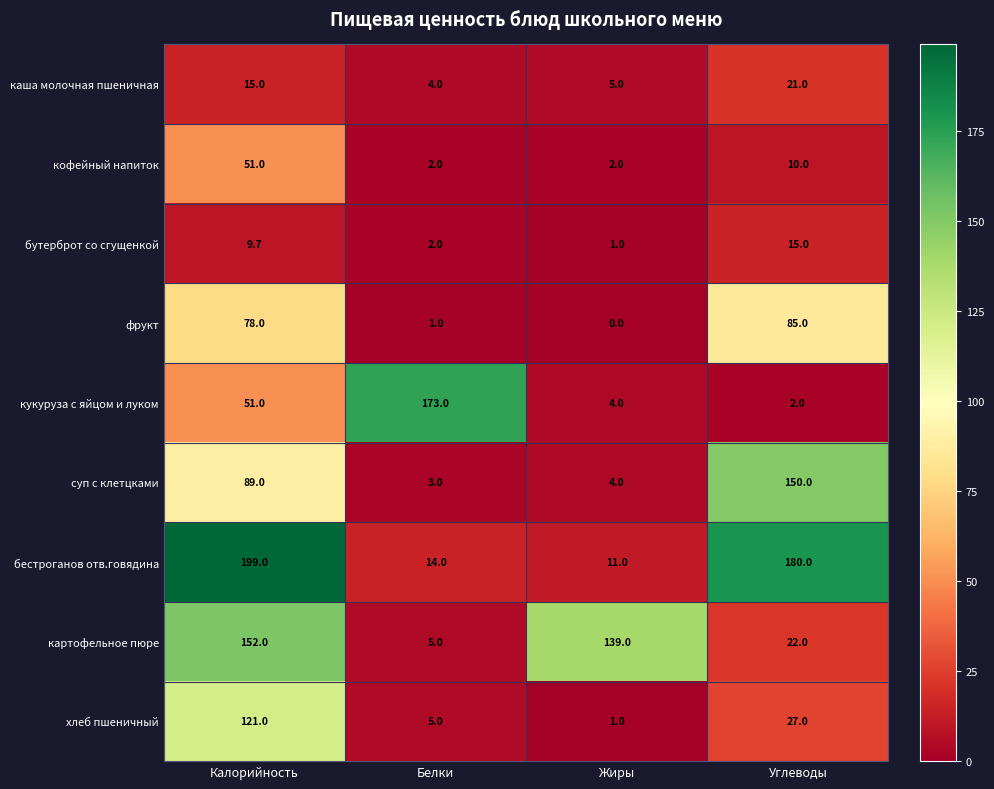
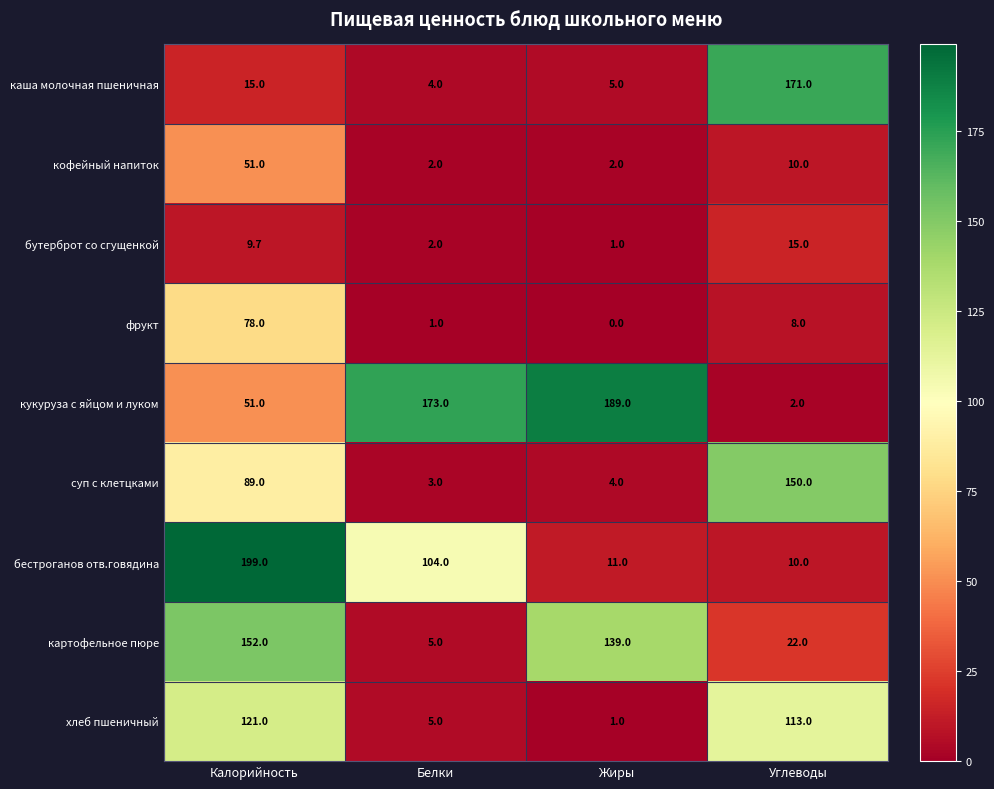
каша молочная пшеничная, Углеводы: 21.0 -> 171.0
фрукт, Углеводы: 85.0 -> 8.0
кукуруза с яйцом и луком, Жиры: 4.0 -> 189.0
бестроганов отв.говядина, Белки: 14.0 -> 104.0
бестроганов отв.говядина, Углеводы: 180.0 -> 10.0
хлеб пшеничный, Углеводы: 27.0 -> 113.0
